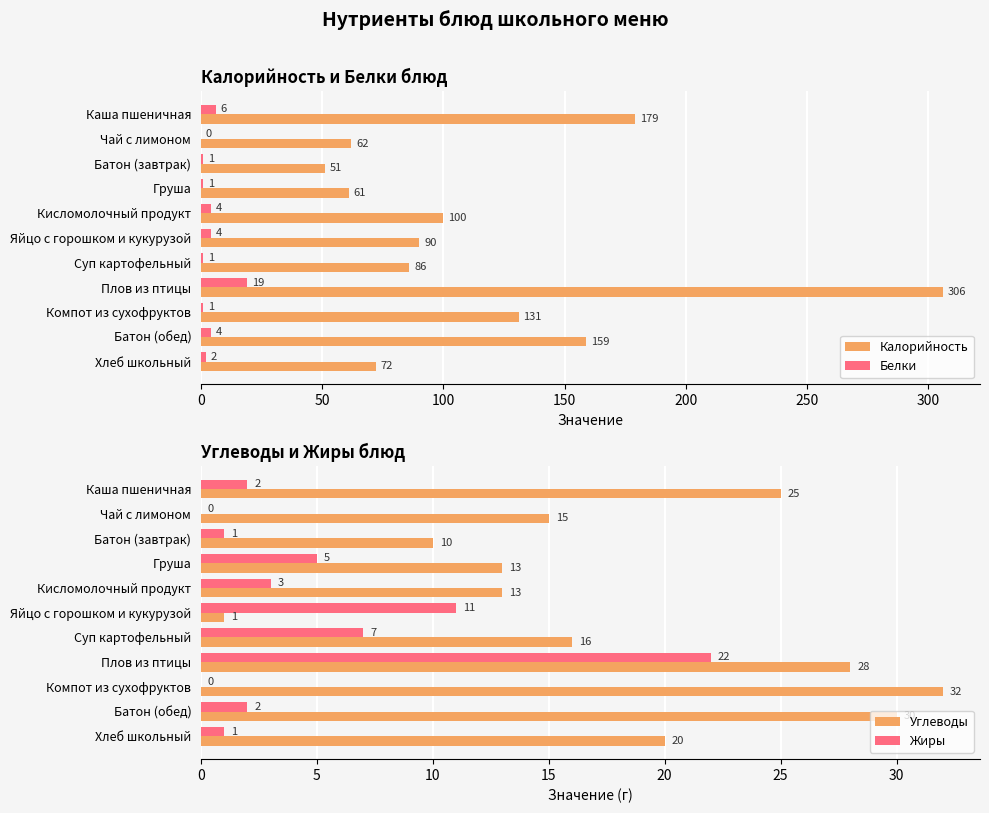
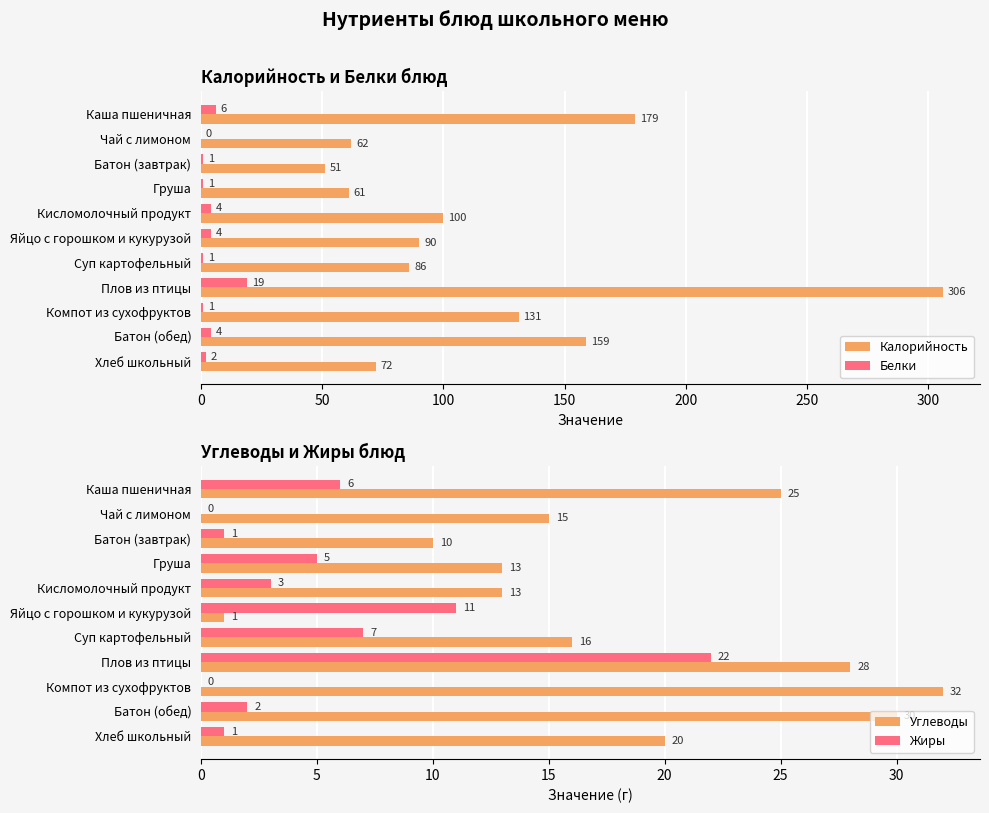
Углеводы и Жиры блюд, Жиры, Каша пшеничная: 2 -> 6
